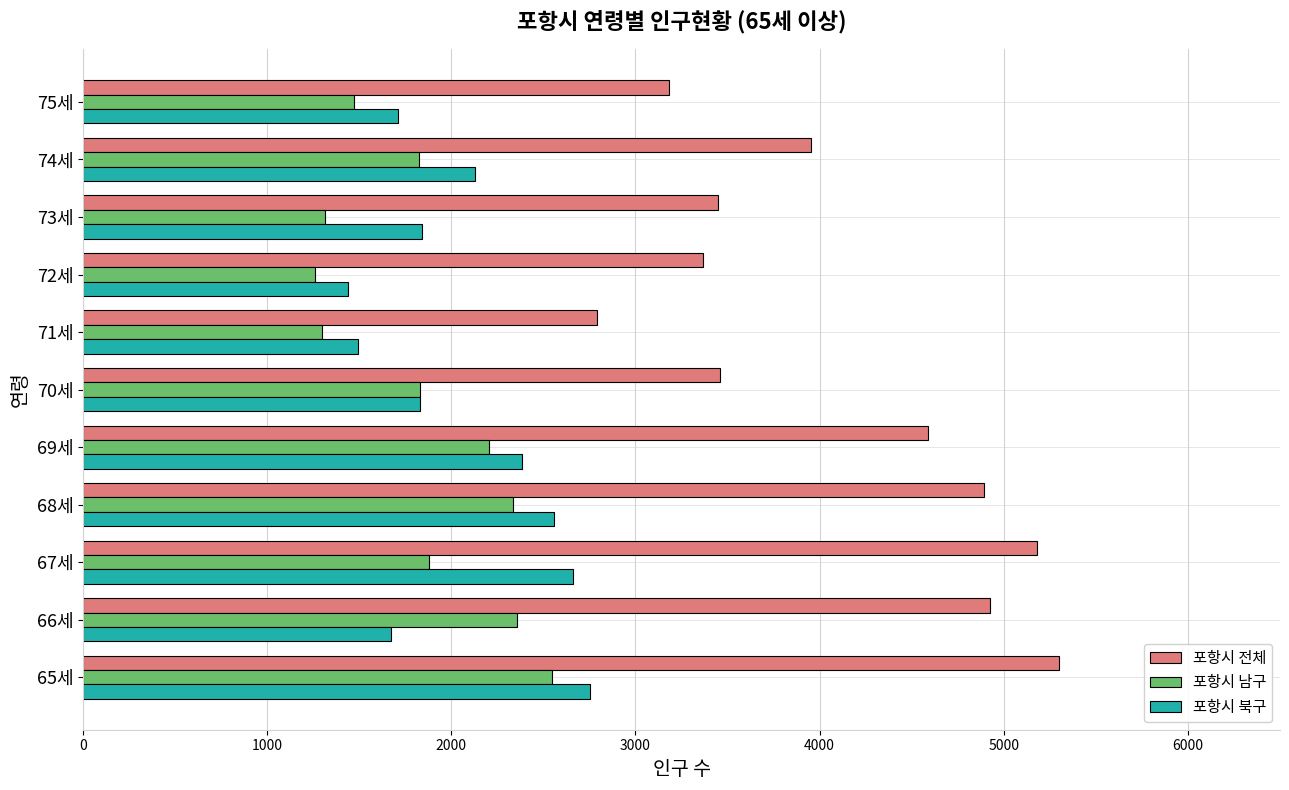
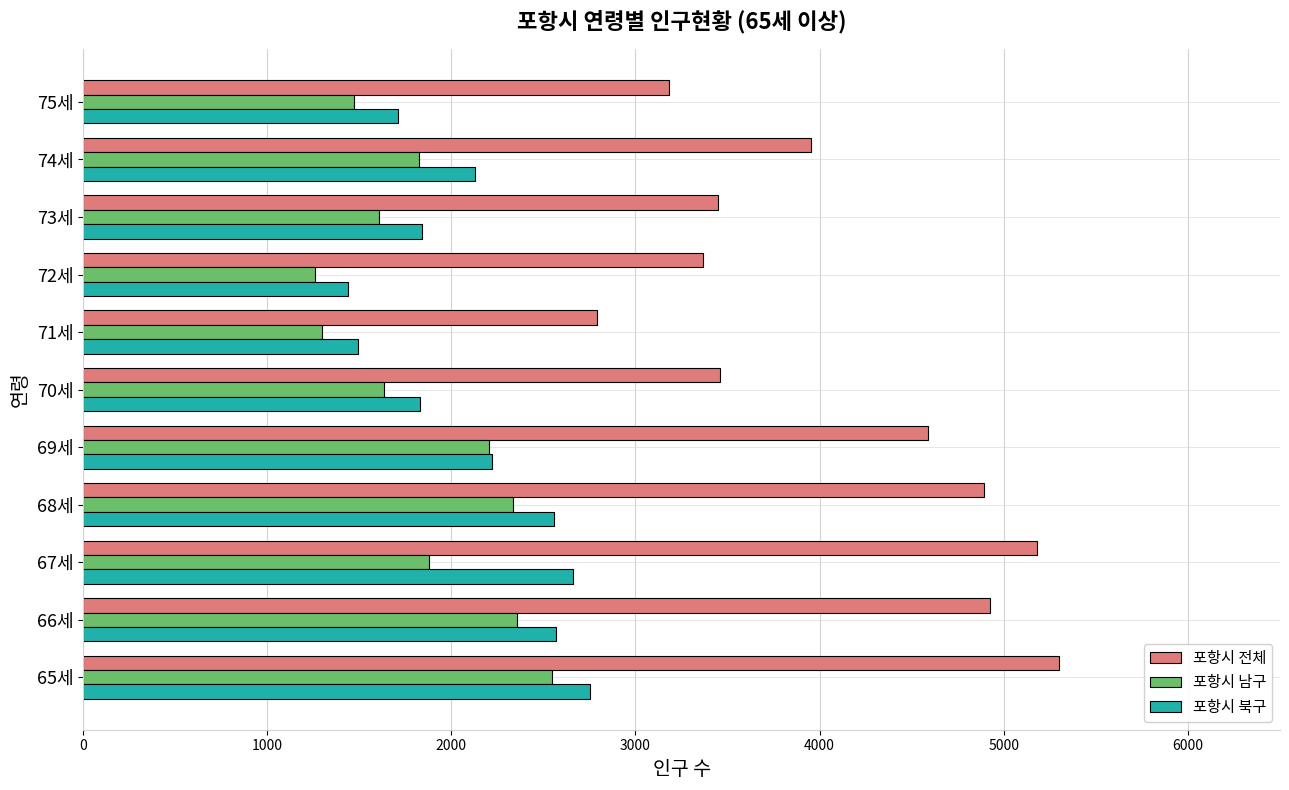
포항시 남구, 73세: 1320 -> 1610
포항시 남구, 70세: 1830 -> 1630
포항시 북구, 69세: 2390 -> 2220
포항시 북구, 66세: 1670 -> 2570
